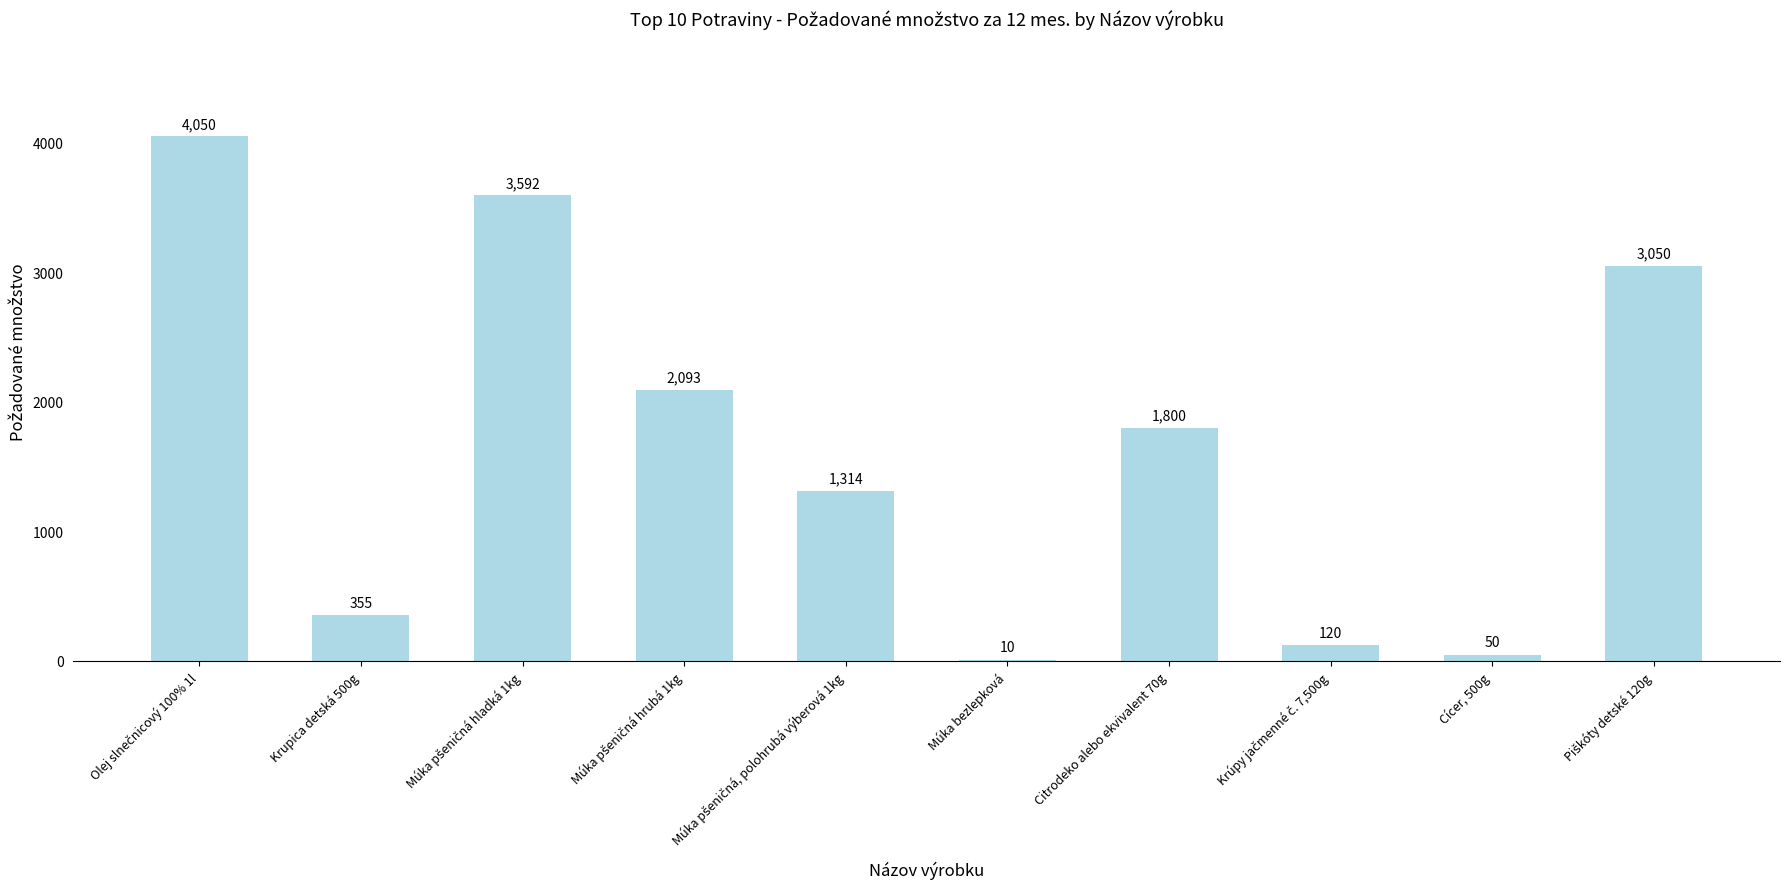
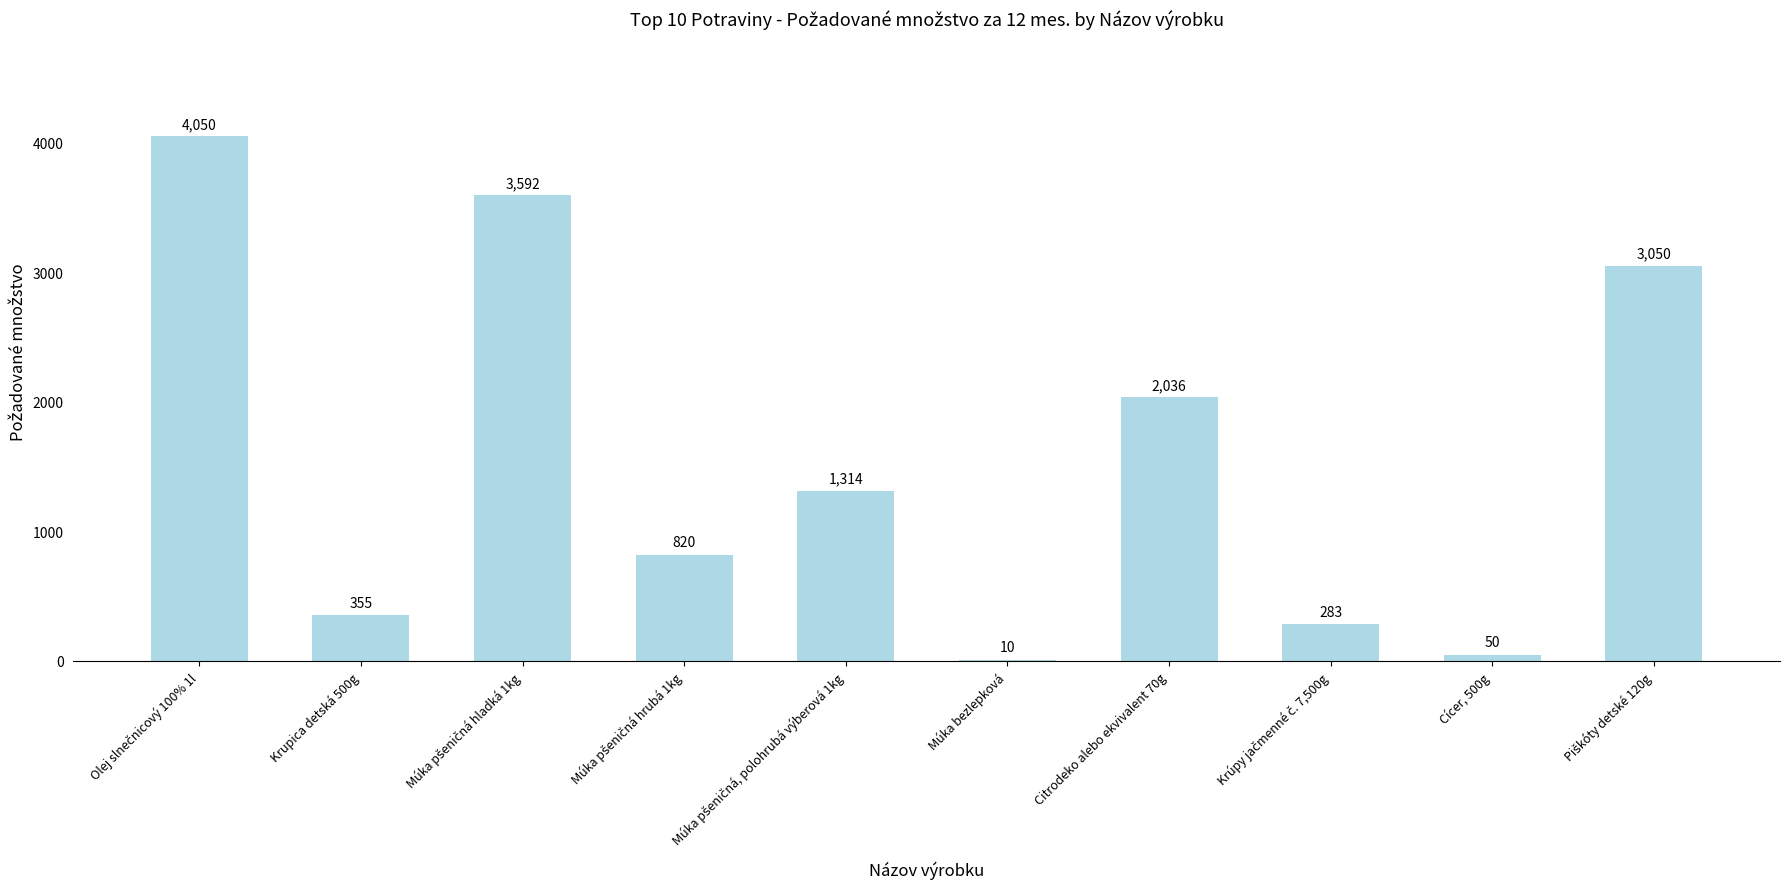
Múka pšeničná hrubá 1kg: 2,093 -> 820
Citrodeko alebo ekvivalent 70g: 1,800 -> 2,036
Krúpy jačmenné č. 7,500g: 120 -> 283
